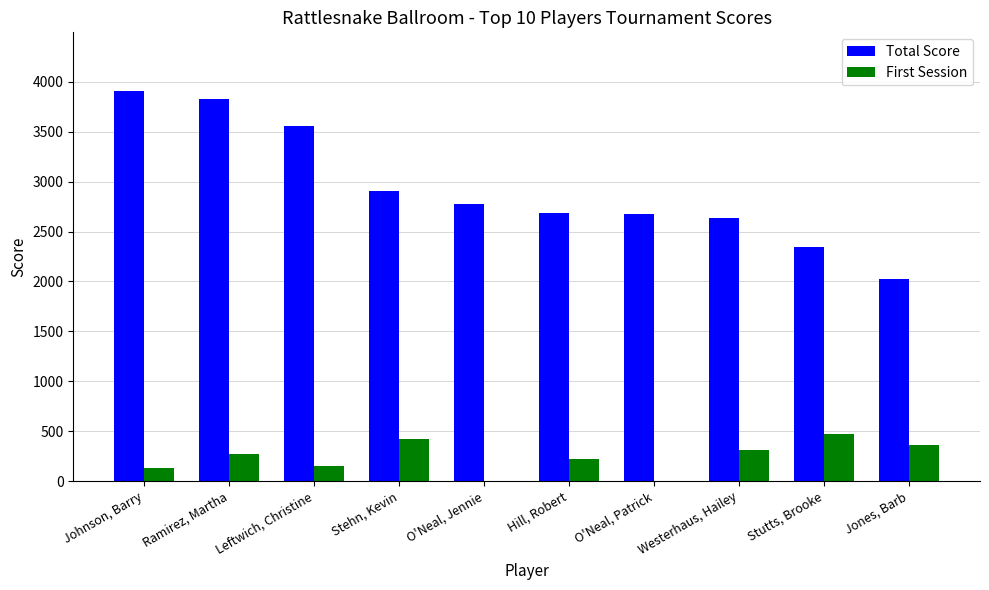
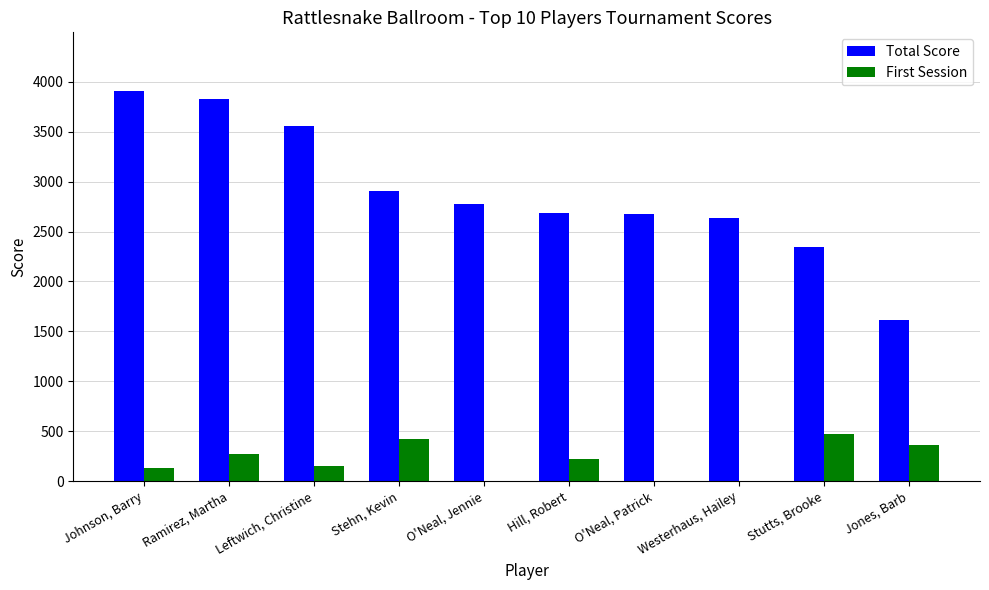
First Session, Westerhaus, Hailey: 300 -> 0
Total Score, Jones, Barb: 2000 -> 1600
